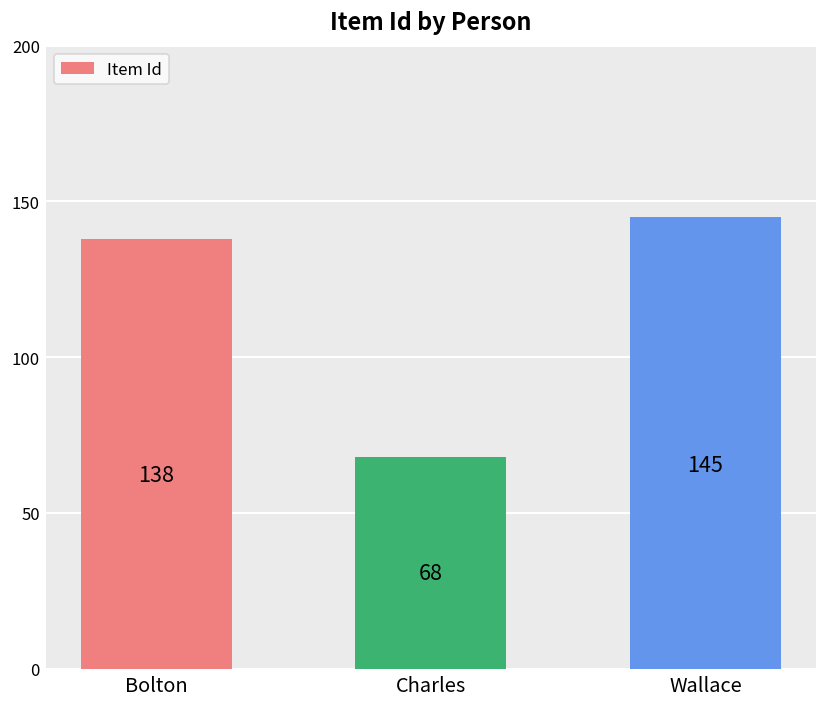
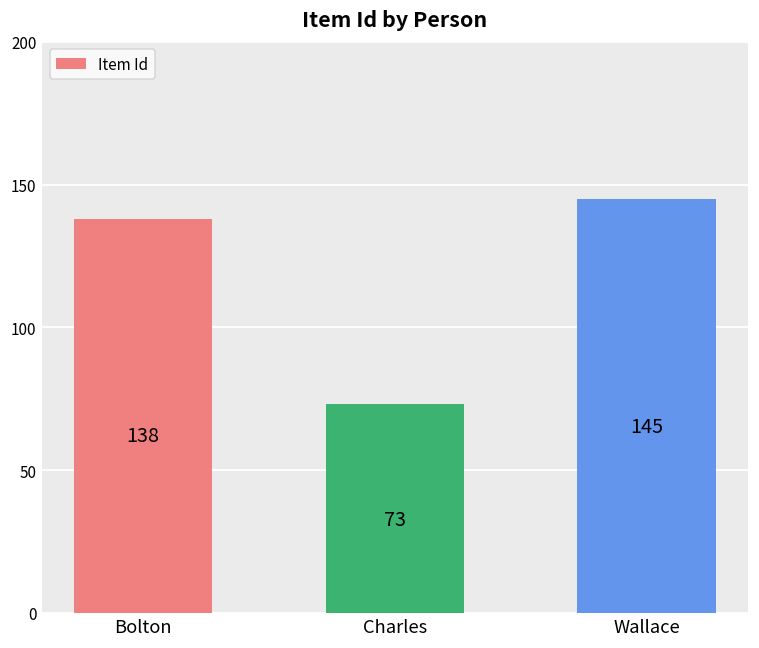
Charles: 68 -> 73
